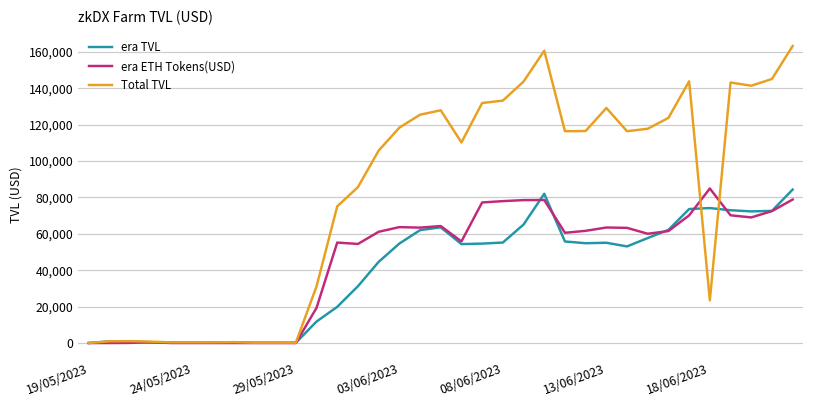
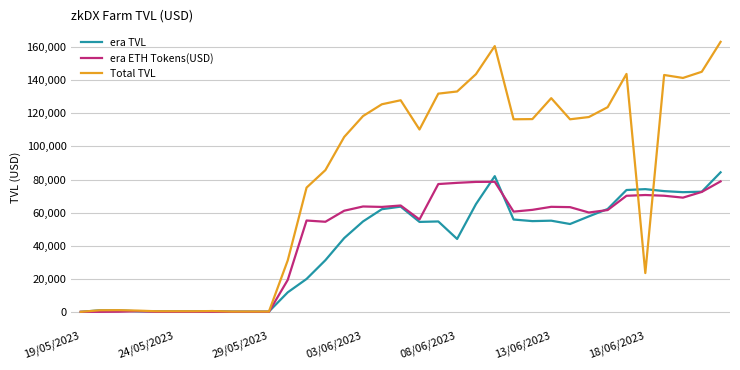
era TVL, 08/06/2023: 55,000 -> 44,000
era ETH Tokens(USD), 18/06/2023: 85,000 -> 71,000
